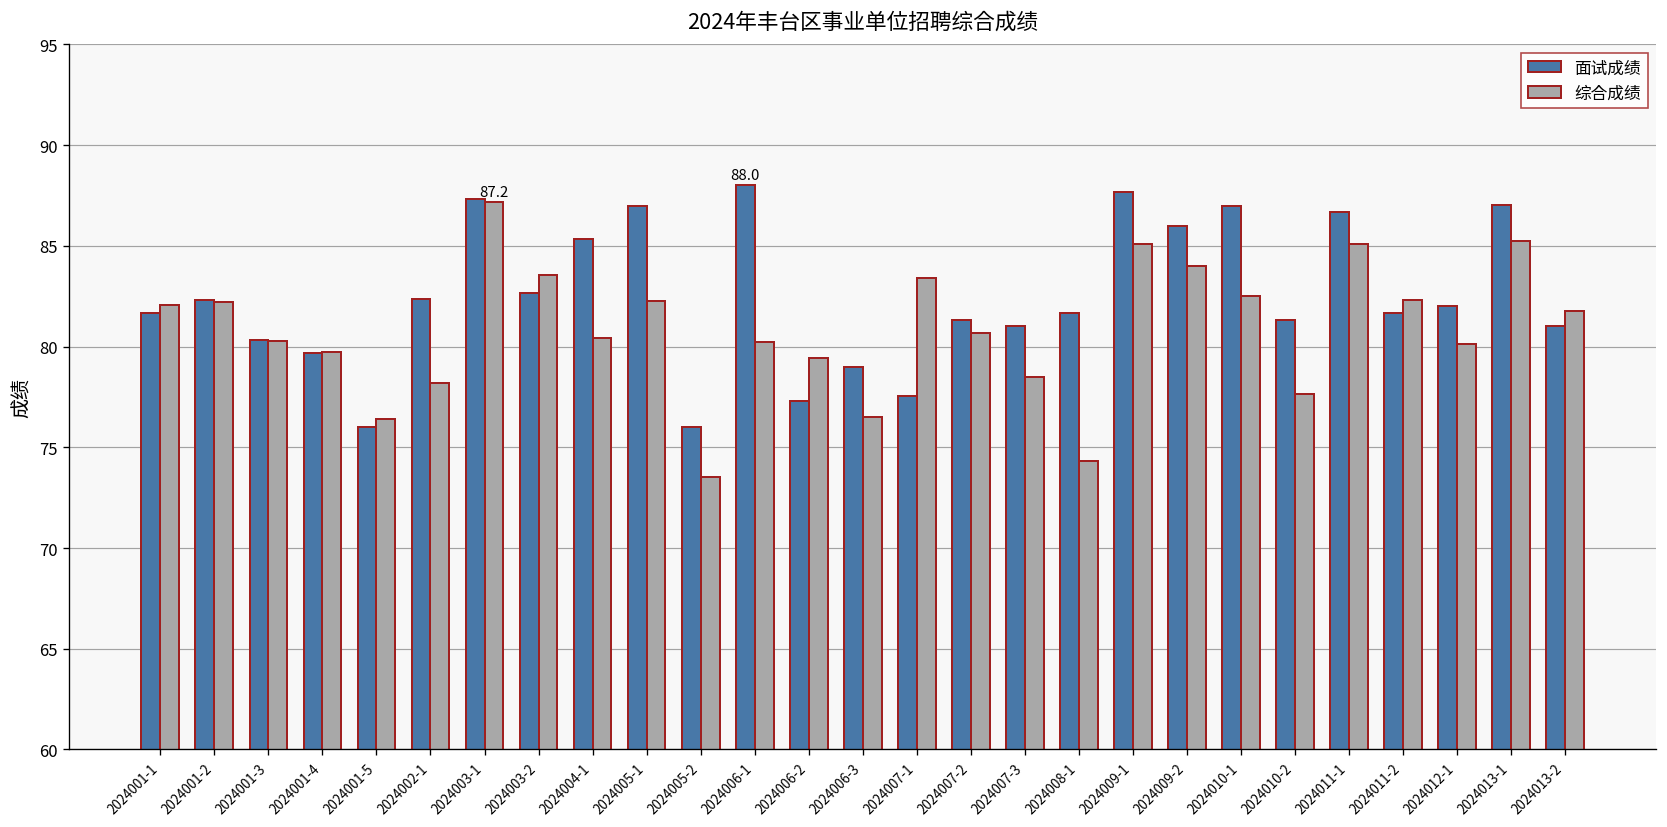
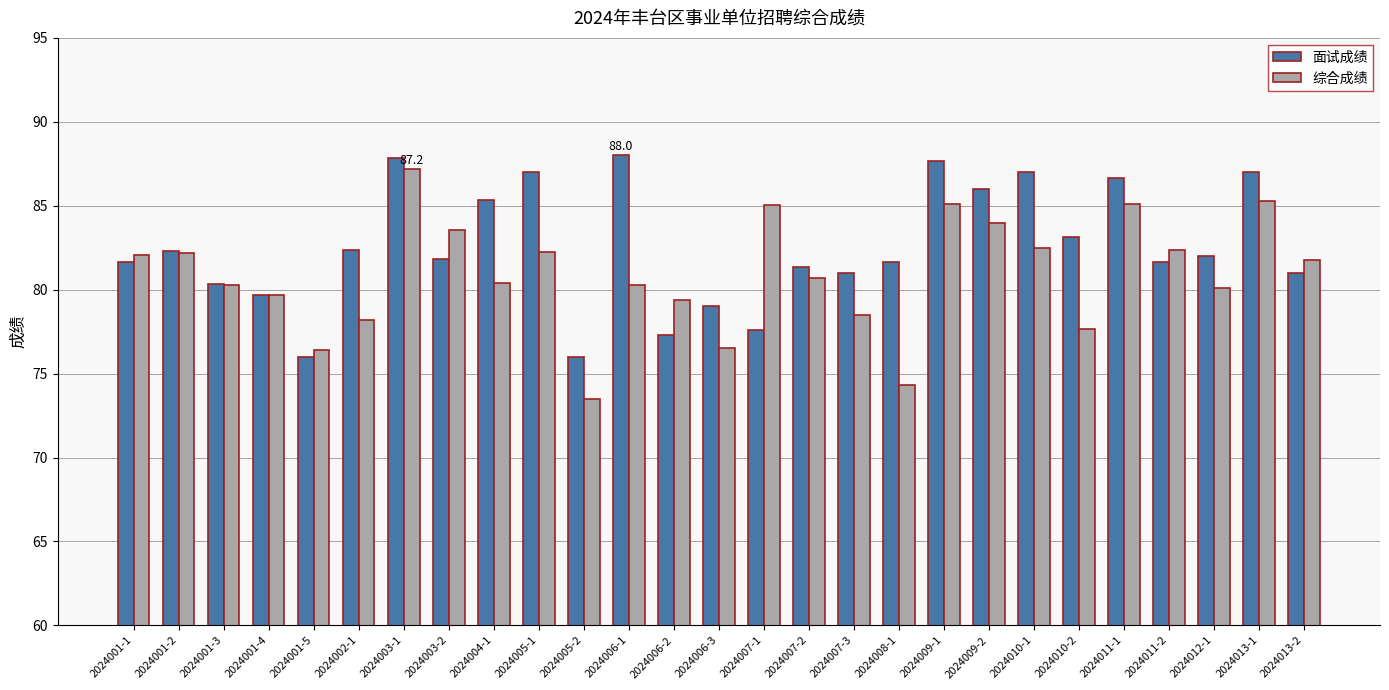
面试成绩, 2024003-1: 87.3 -> 87.8
面试成绩, 2024003-2: 82.7 -> 81.8
综合成绩, 2024007-1: 83.4 -> 85.0
面试成绩, 2024010-2: 81.3 -> 83.1
